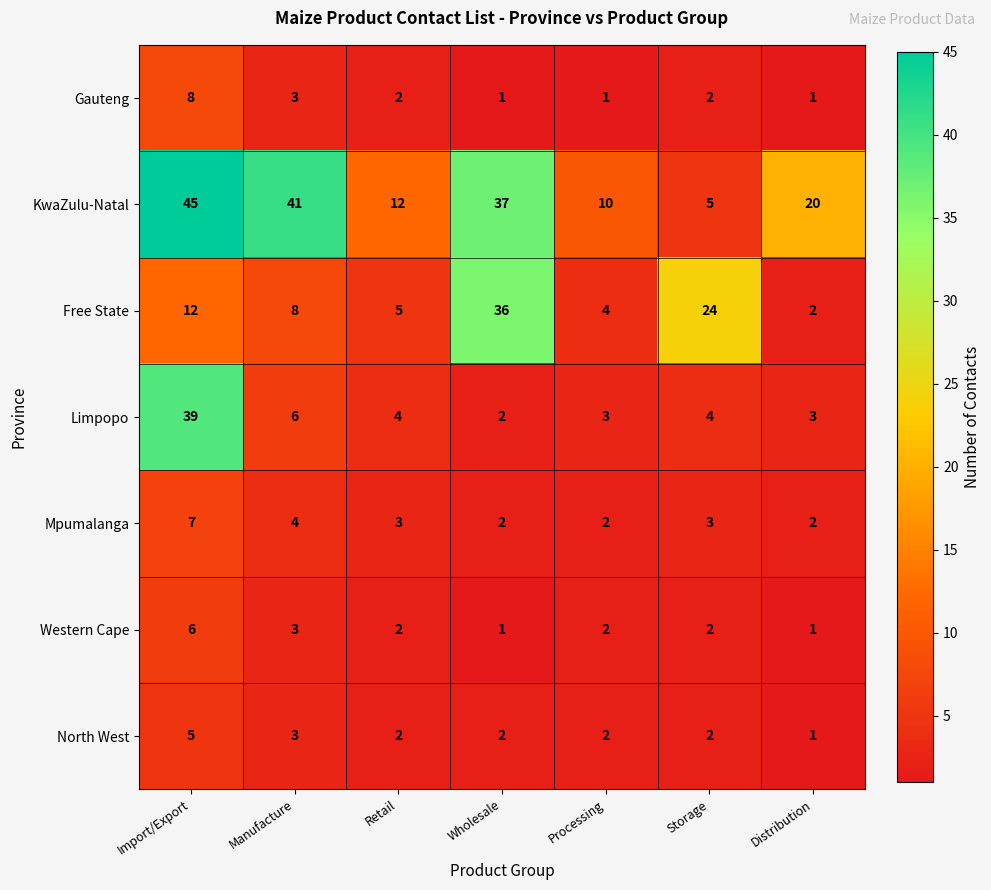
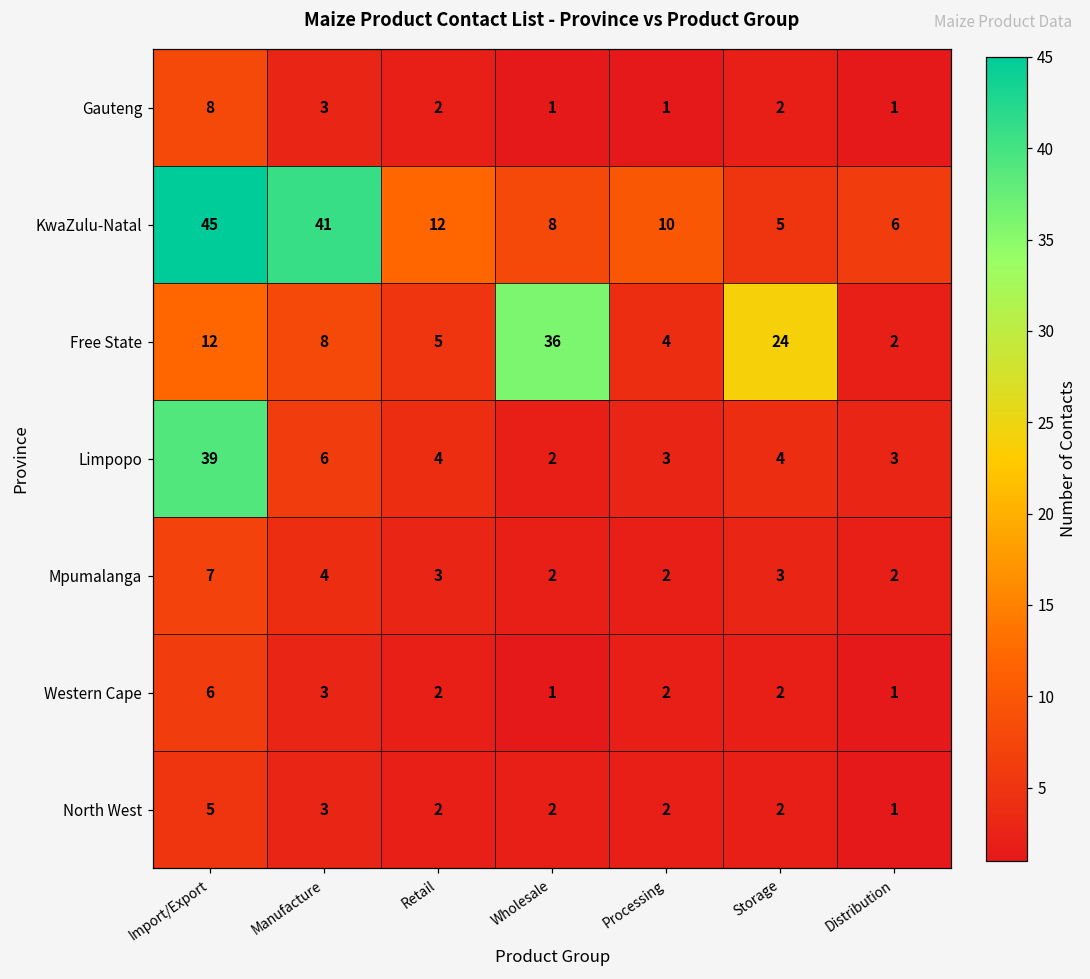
KwaZulu-Natal, Wholesale: 37 -> 8
KwaZulu-Natal, Distribution: 20 -> 6
